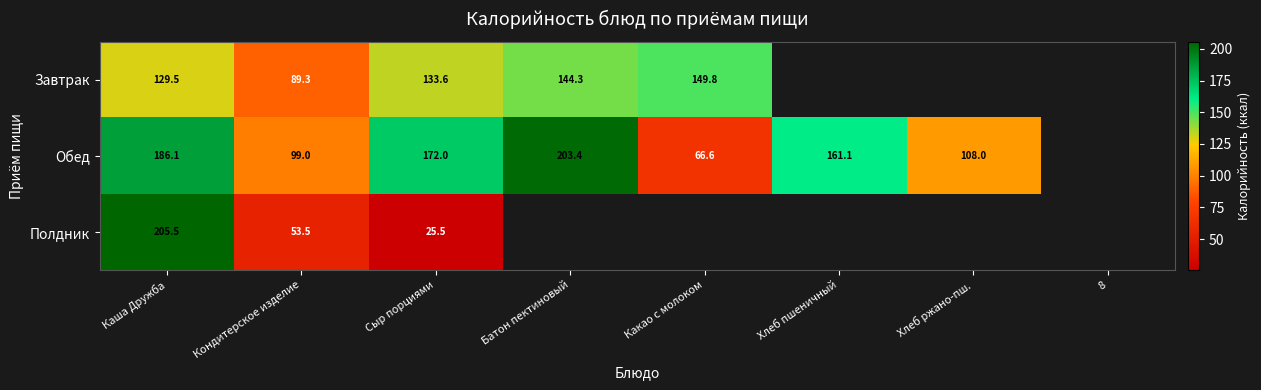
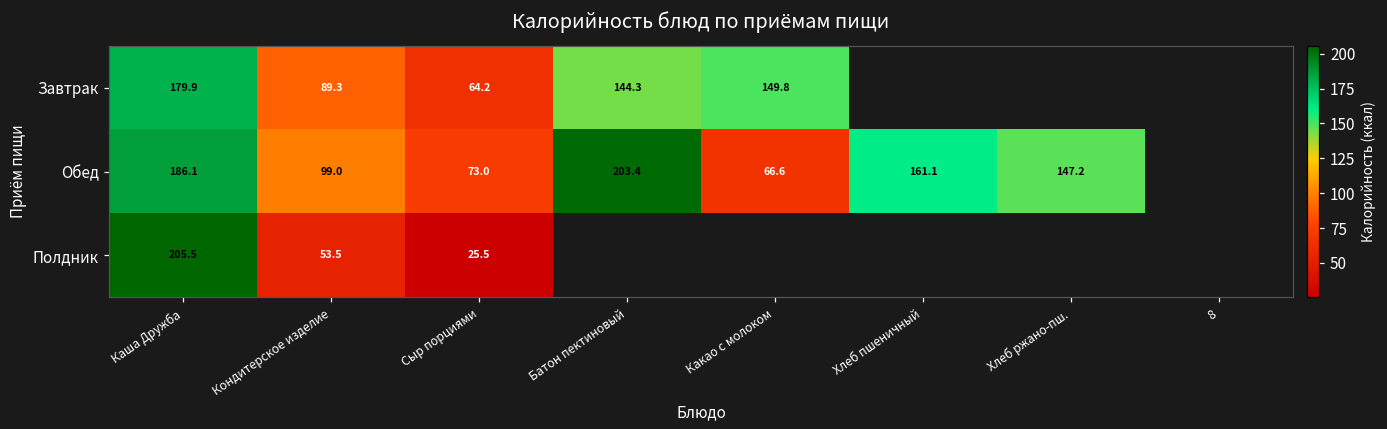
Завтрак, Каша Дружба: 129.5 -> 179.9
Завтрак, Сыр порциями: 133.6 -> 64.2
Обед, Сыр порциями: 172.0 -> 73.0
Обед, Хлеб ржано-пш.: 108.0 -> 147.2
